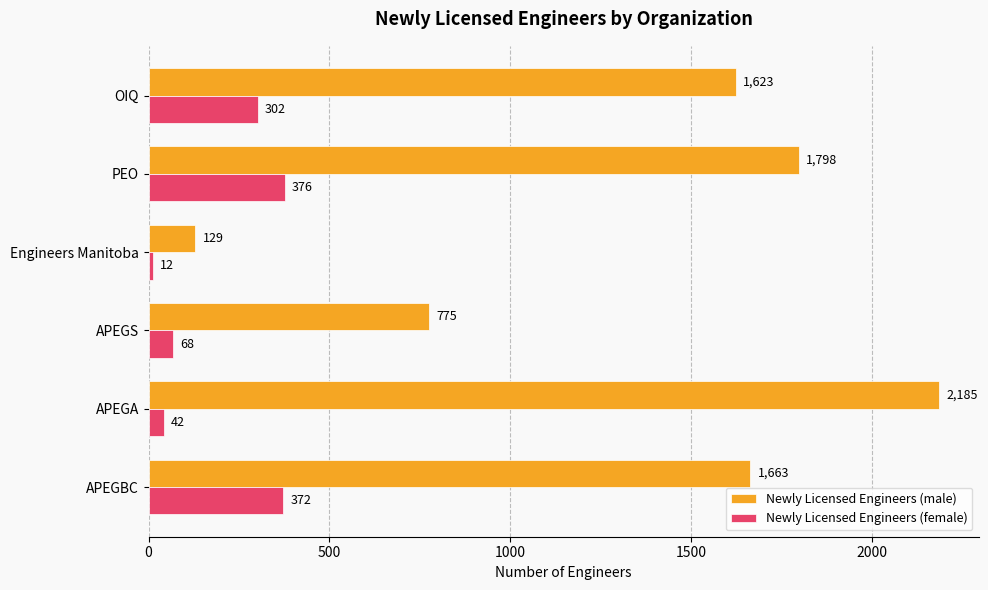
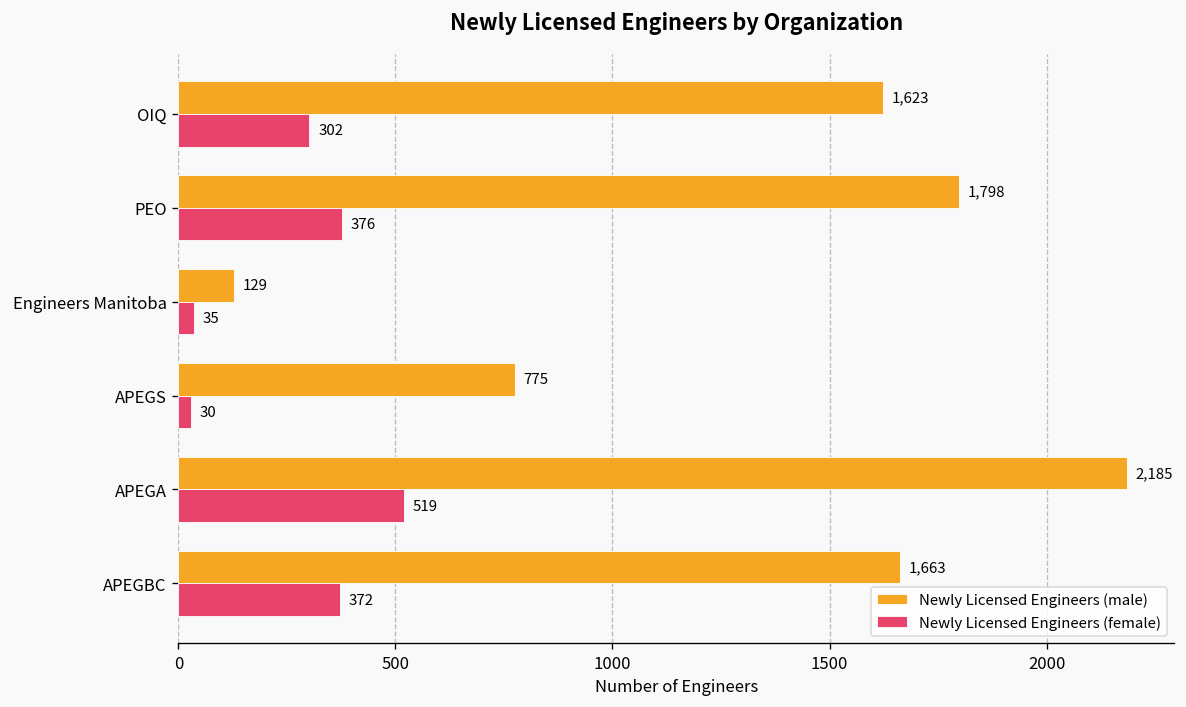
Newly Licensed Engineers (female), Engineers Manitoba: 12 -> 35
Newly Licensed Engineers (female), APEGS: 68 -> 30
Newly Licensed Engineers (female), APEGA: 42 -> 519
